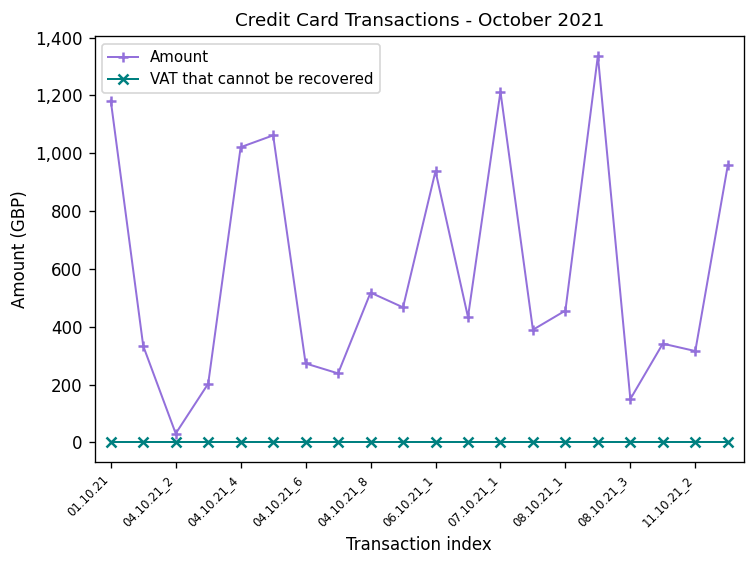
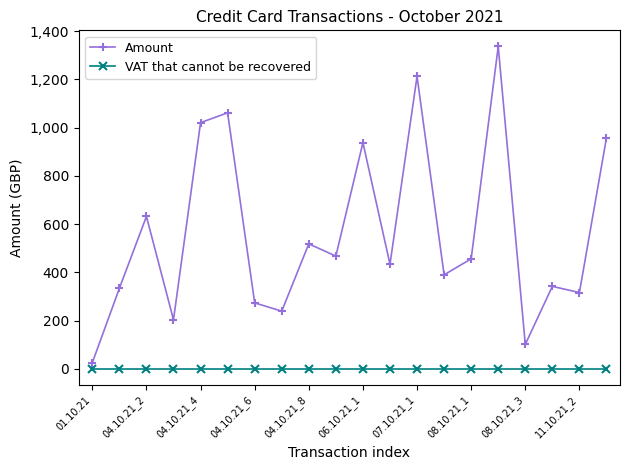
Amount, 01.10.21: 1,180 -> 20
Amount, 04.10.21_2: 30 -> 630
Amount, 08.10.21_3: 150 -> 100
